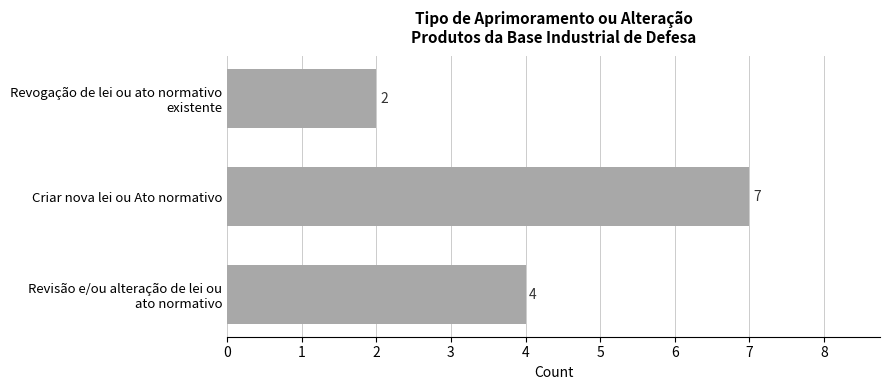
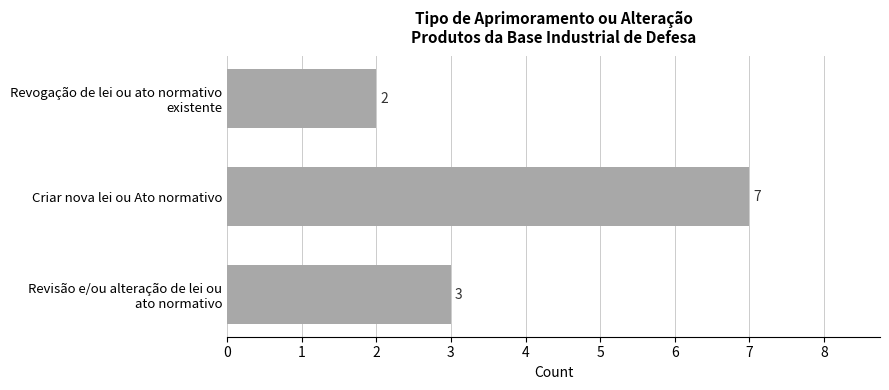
Revisão e/ou alteração de lei ou ato normativo: 4 -> 3
